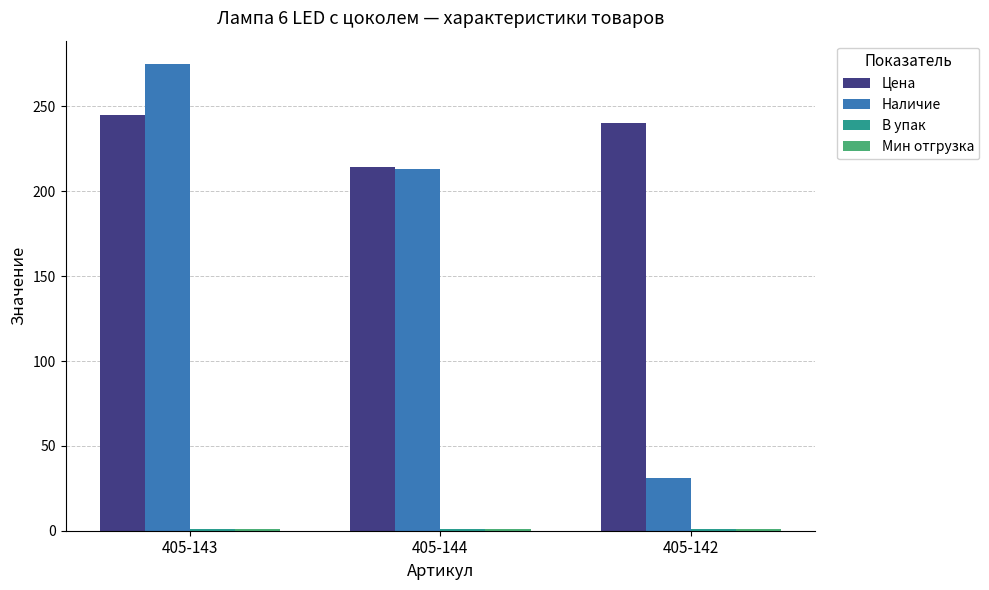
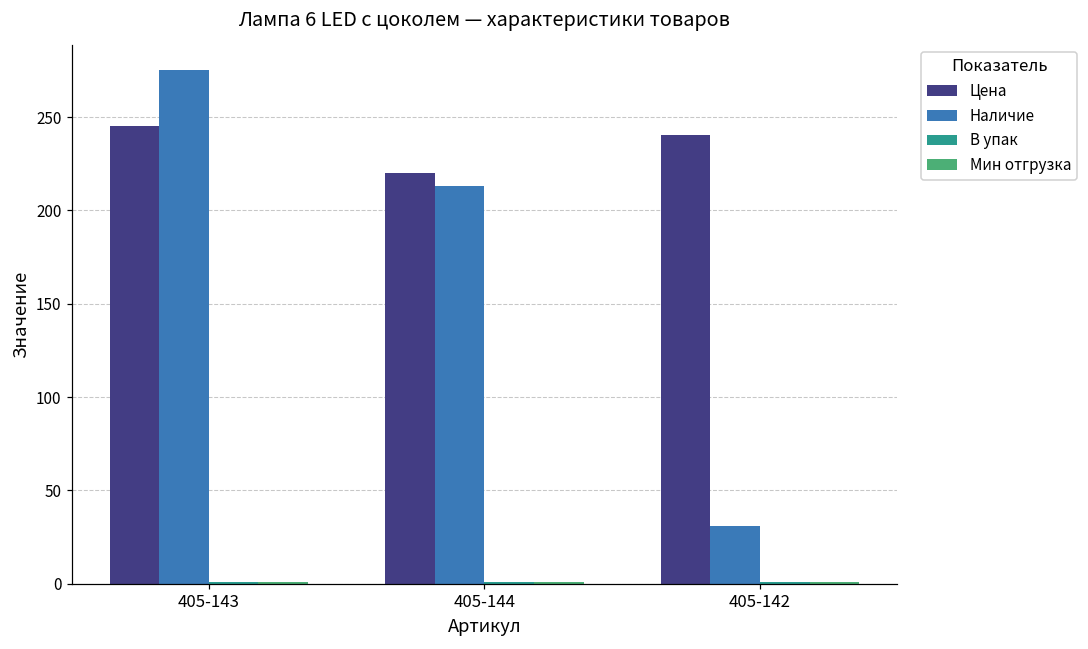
Цена, 405-144: 214 -> 220
